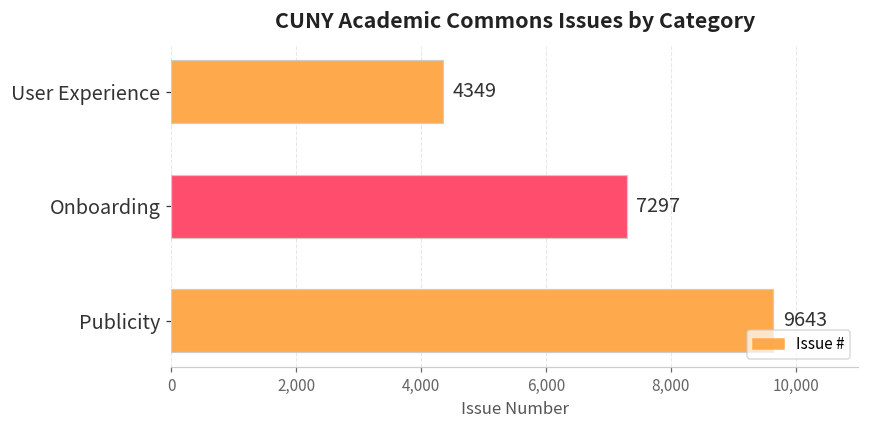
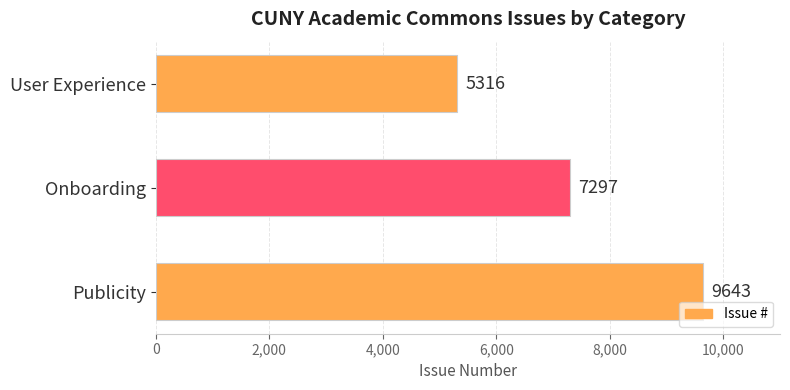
User Experience: 4349 -> 5316
